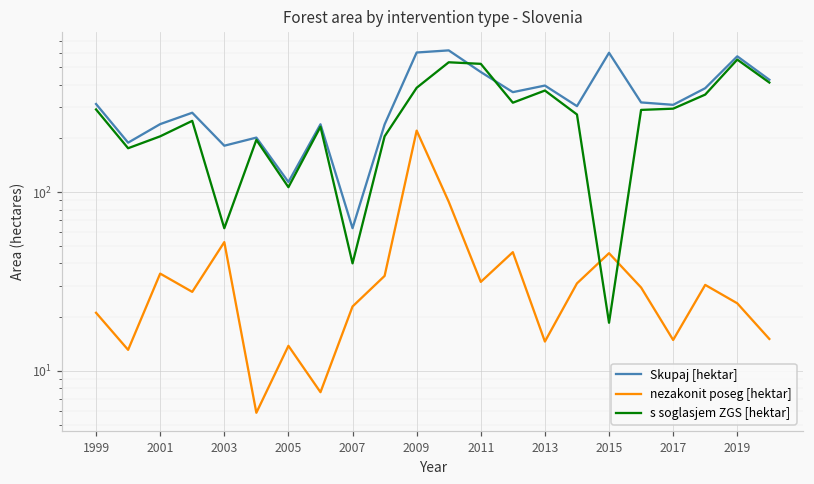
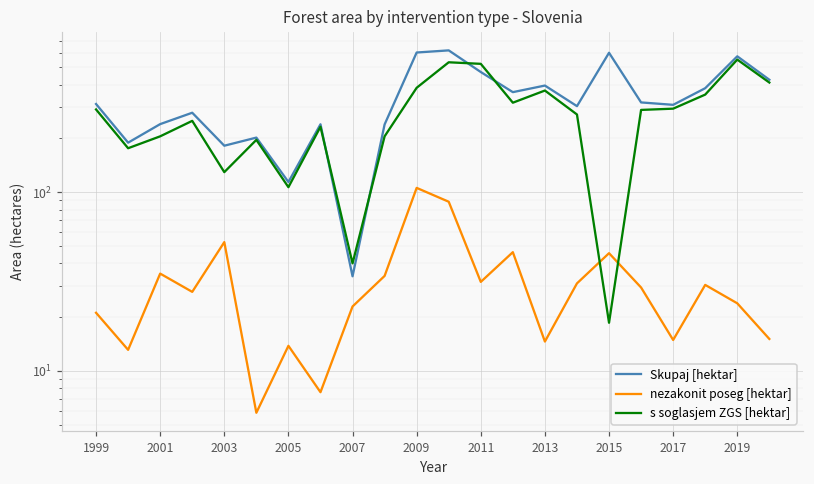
s soglasjem ZGS [hektar], 2003: 63 -> 130
Skupaj [hektar], 2007: 63 -> 34
nezakonit poseg [hektar], 2009: 220 -> 110
